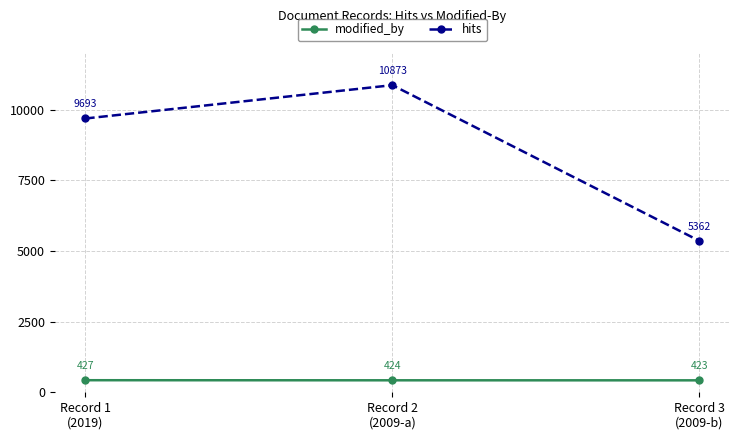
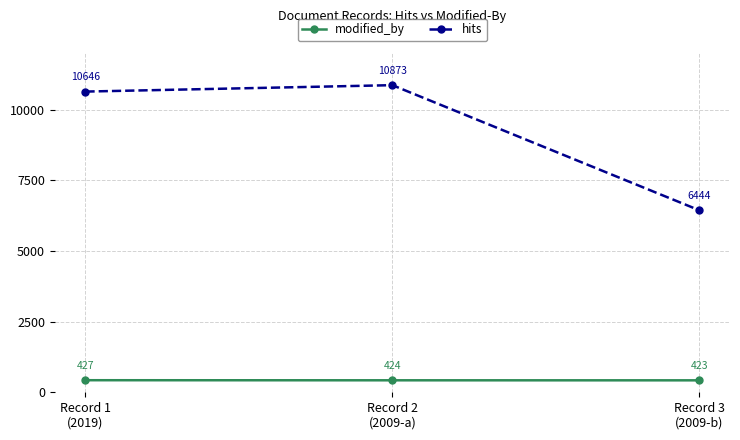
hits, Record 1 (2019): 9693 -> 10646
hits, Record 3 (2009-b): 5362 -> 6444
